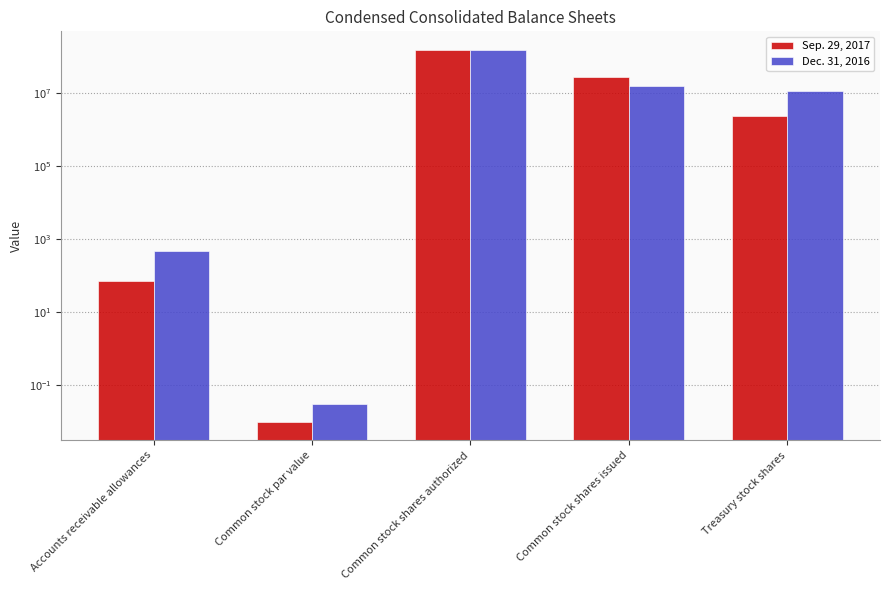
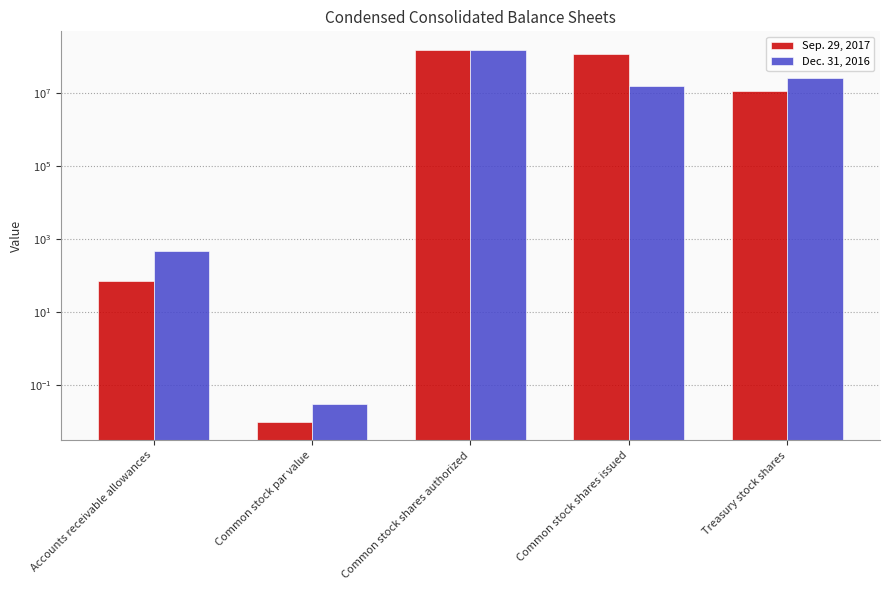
Sep. 29, 2017, Common stock shares issued: 30000000 -> 110000000
Sep. 29, 2017, Treasury stock shares: 2000000 -> 12000000
Dec. 31, 2016, Treasury stock shares: 11000000 -> 30000000
